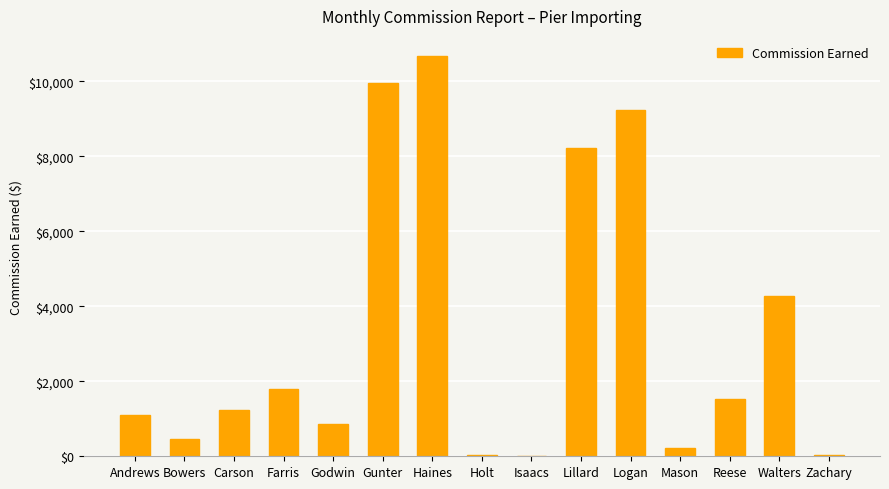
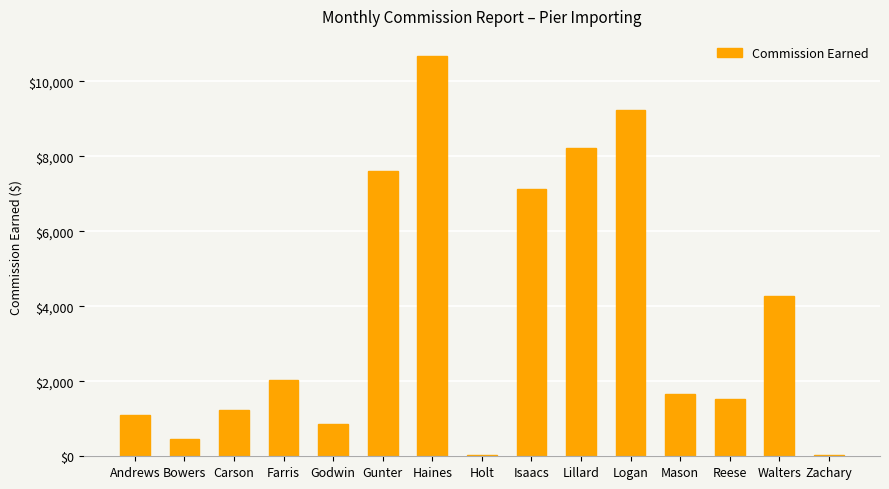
Farris: $1,800 -> $2,000
Gunter: $10,000 -> $7,600
Isaacs: $0 -> $7,100
Mason: $200 -> $1,700
